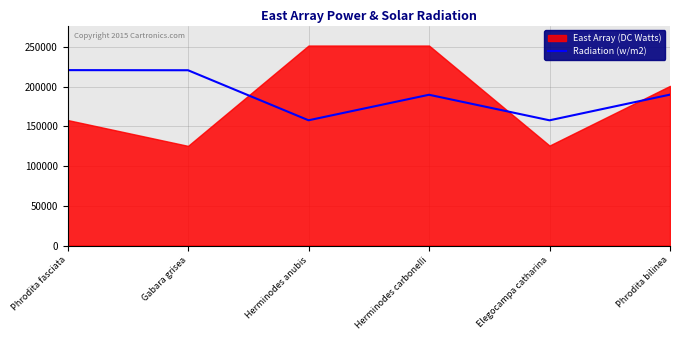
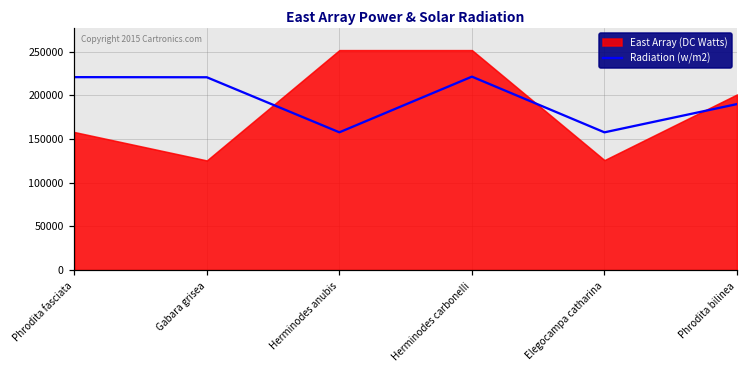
Radiation (w/m2), Herminodes carboneIIi: 190000 -> 220000
